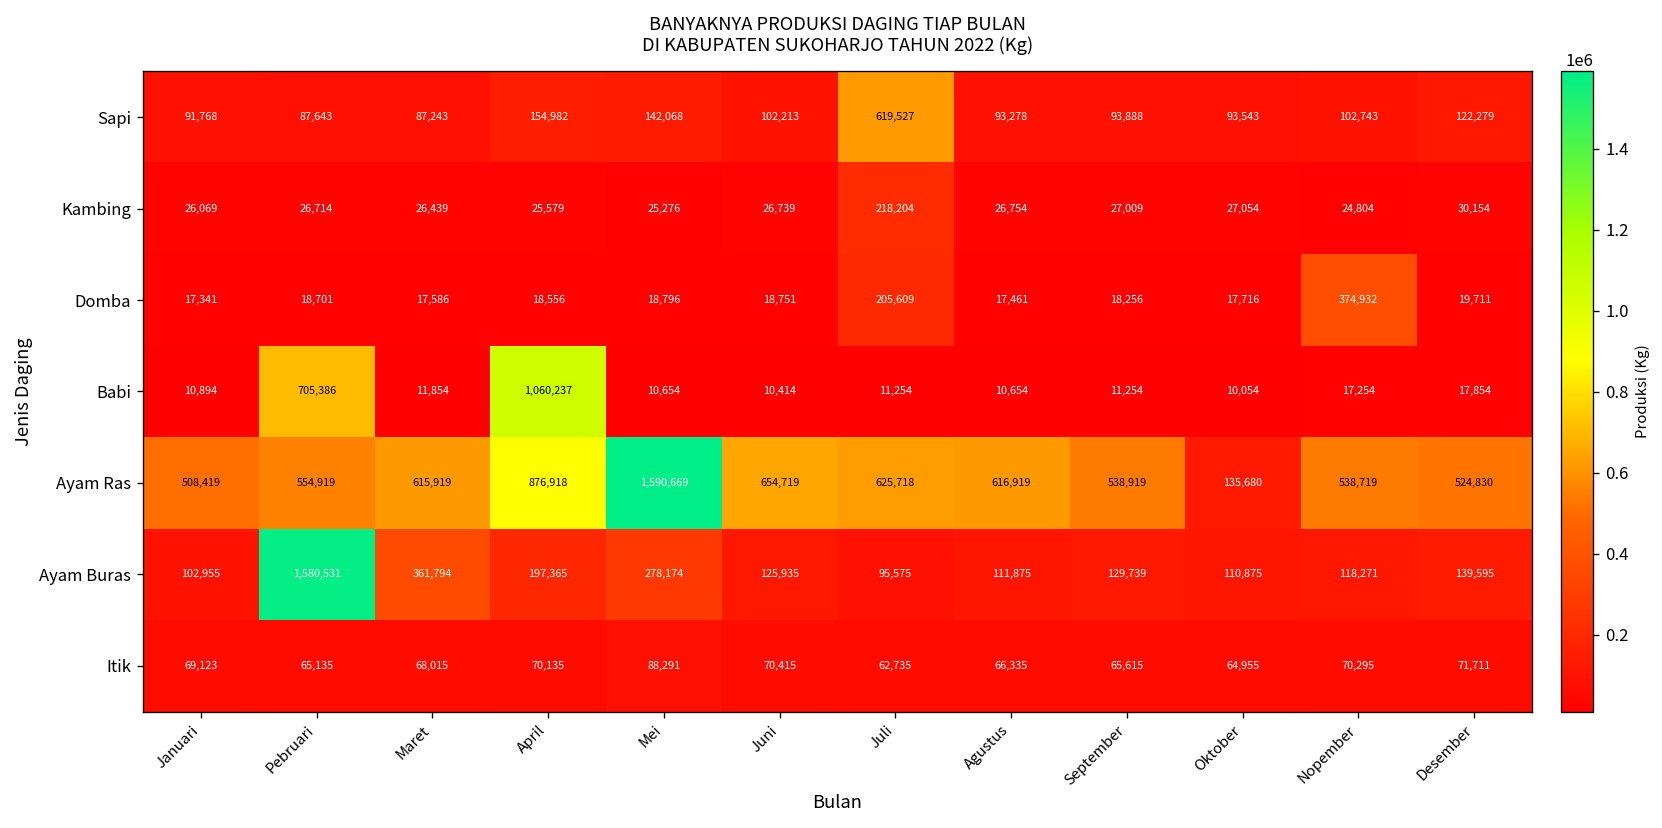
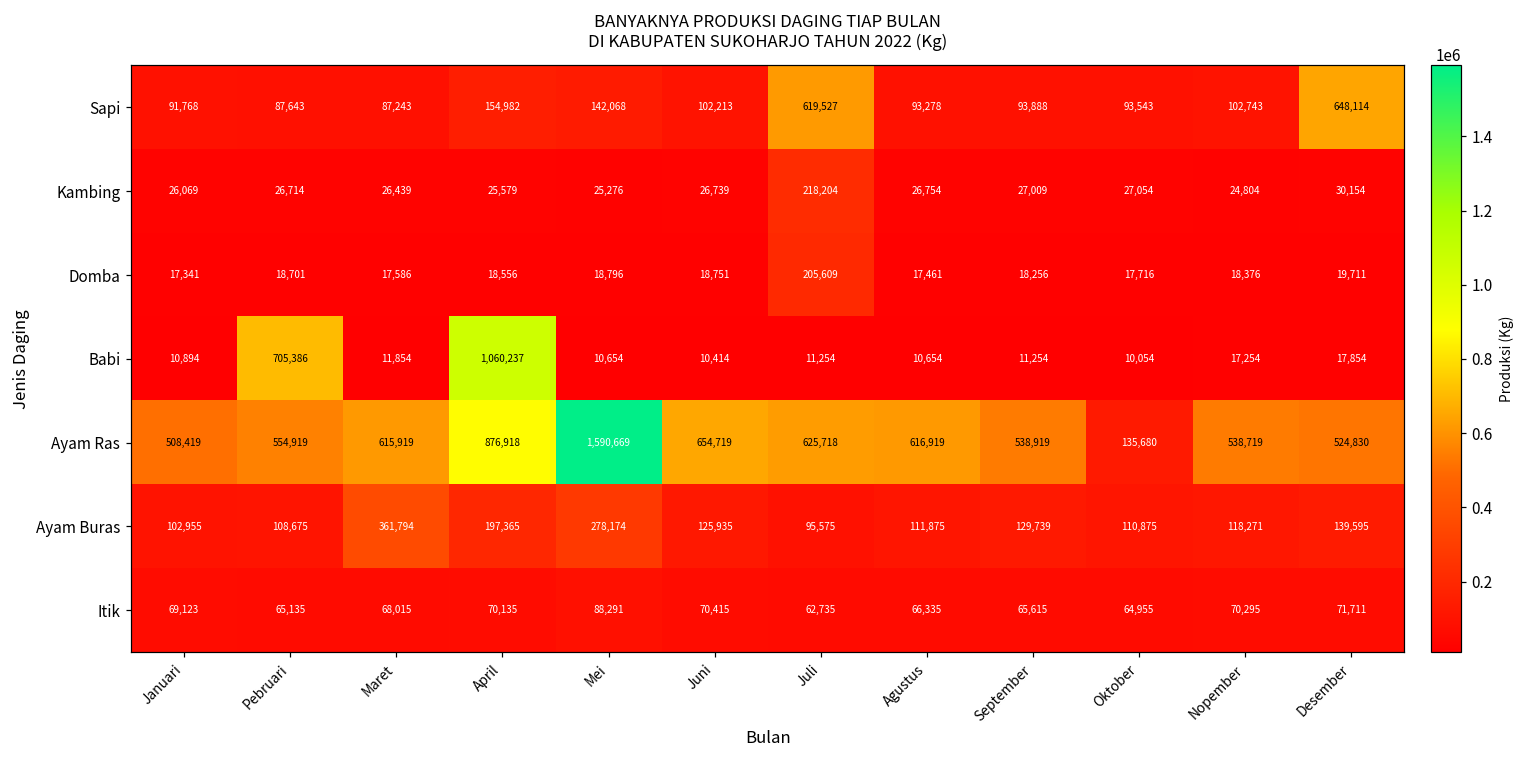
Sapi, Desember: 122,279 -> 648,114
Domba, Nopember: 374,932 -> 18,376
Ayam Buras, Pebruari: 1,580,531 -> 108,675
